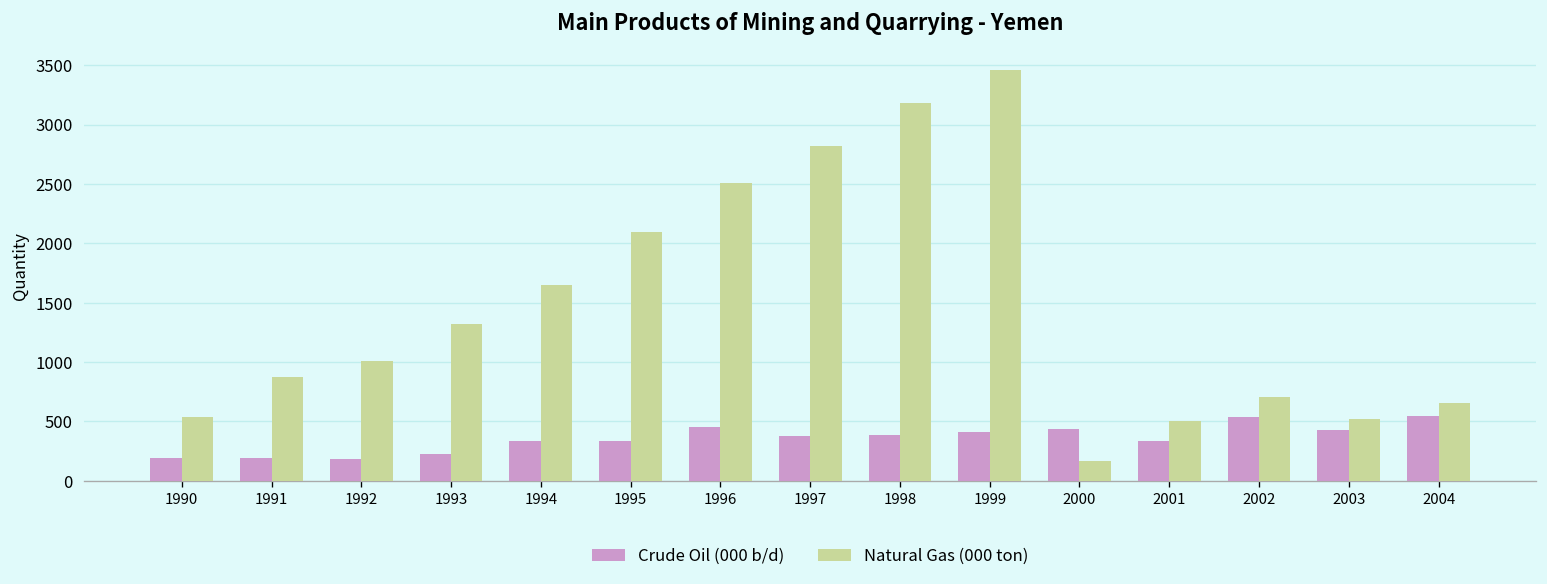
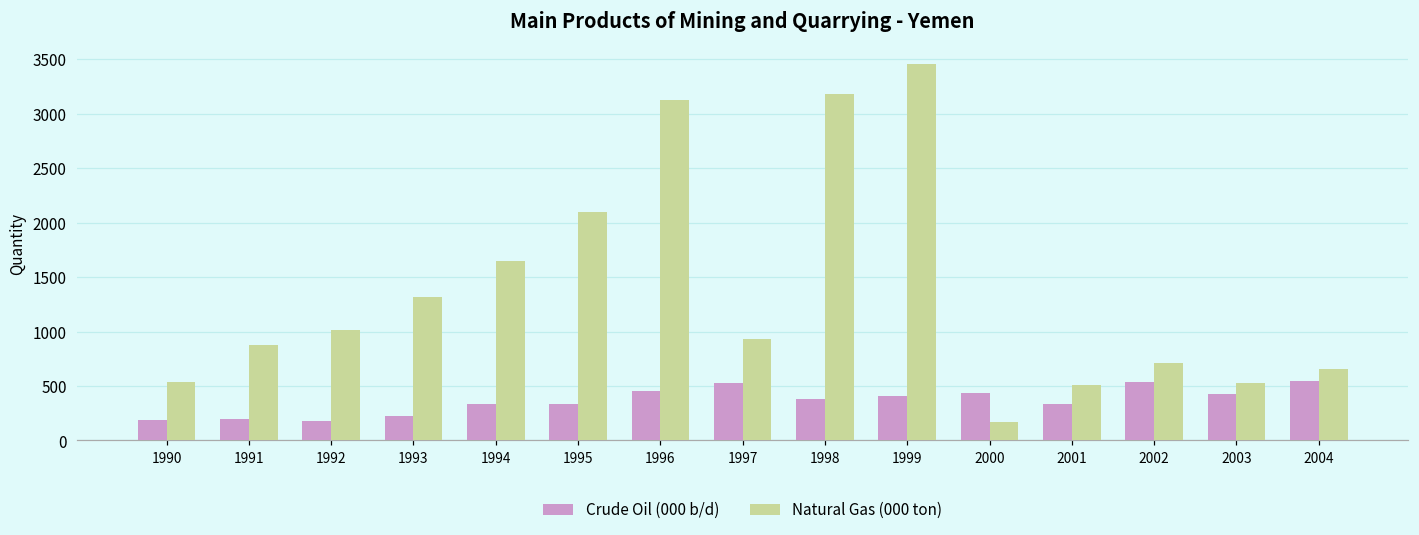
Natural Gas (000 ton), 1996: 2500 -> 3100
Crude Oil (000 b/d), 1997: 400 -> 500
Natural Gas (000 ton), 1997: 2800 -> 900
